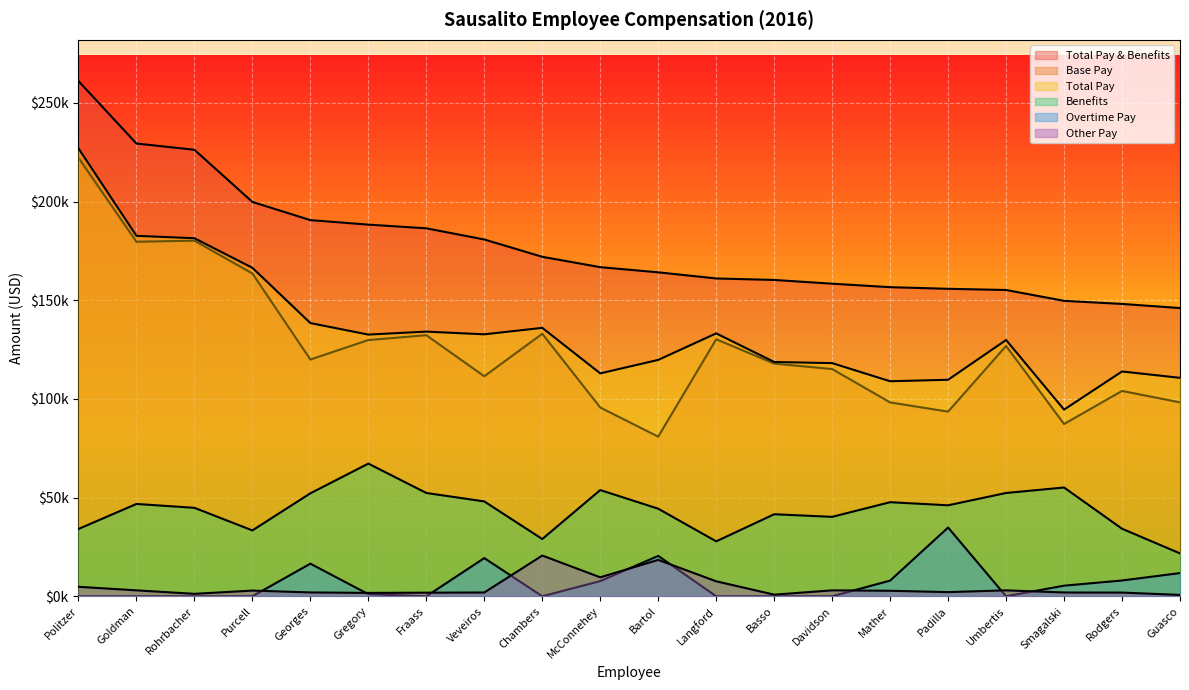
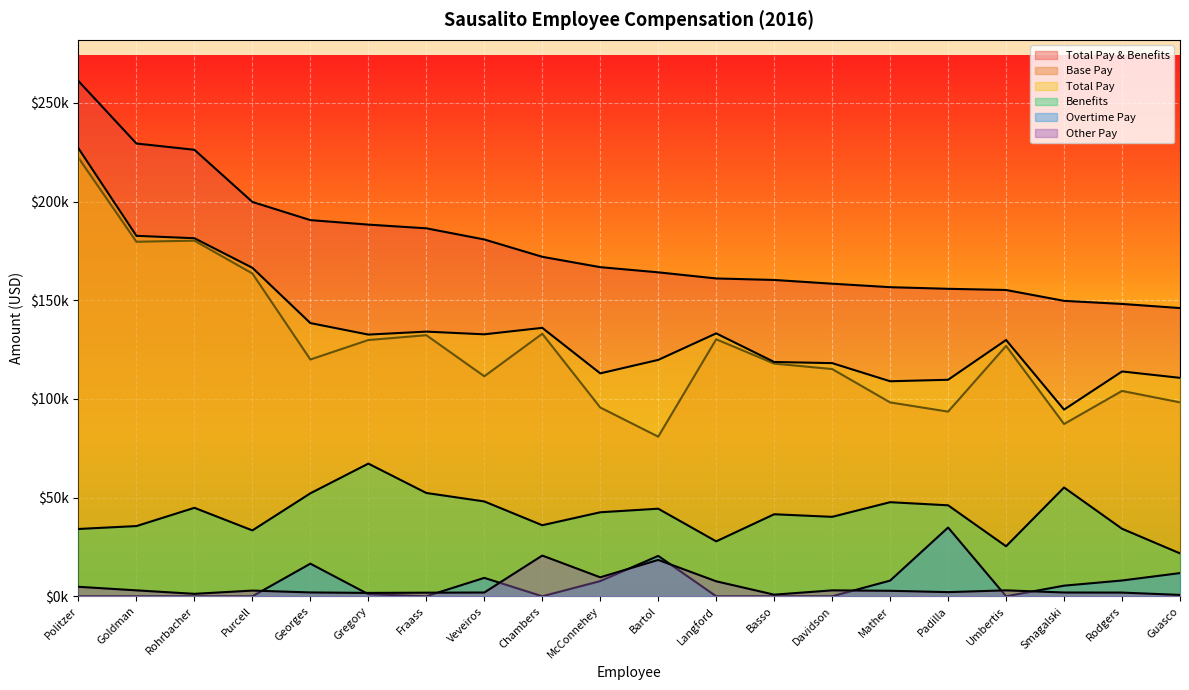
Benefits, Goldman: $47000 -> $36000
Overtime Pay, Veveiros: $19000 -> $9000
Benefits, Chambers: $29000 -> $36000
Benefits, McConnehey: $54000 -> $43000
Benefits, Umbertis: $52000 -> $25000
